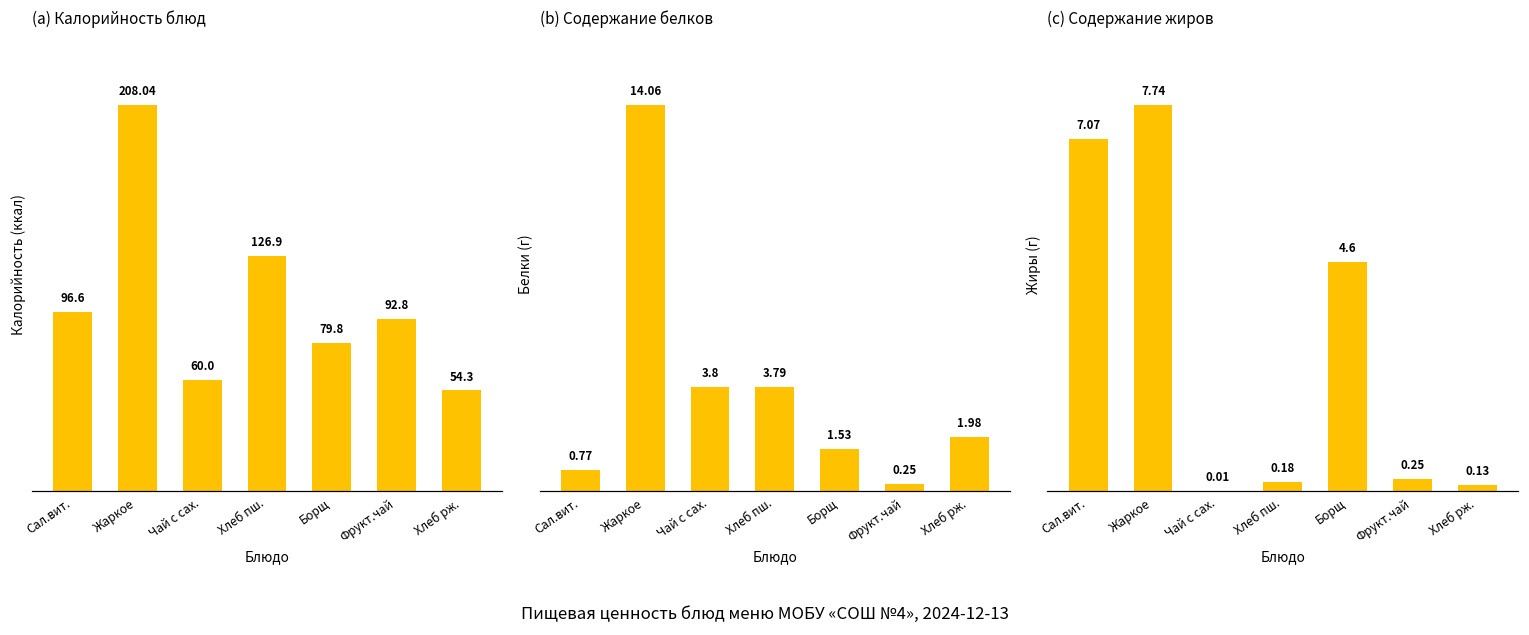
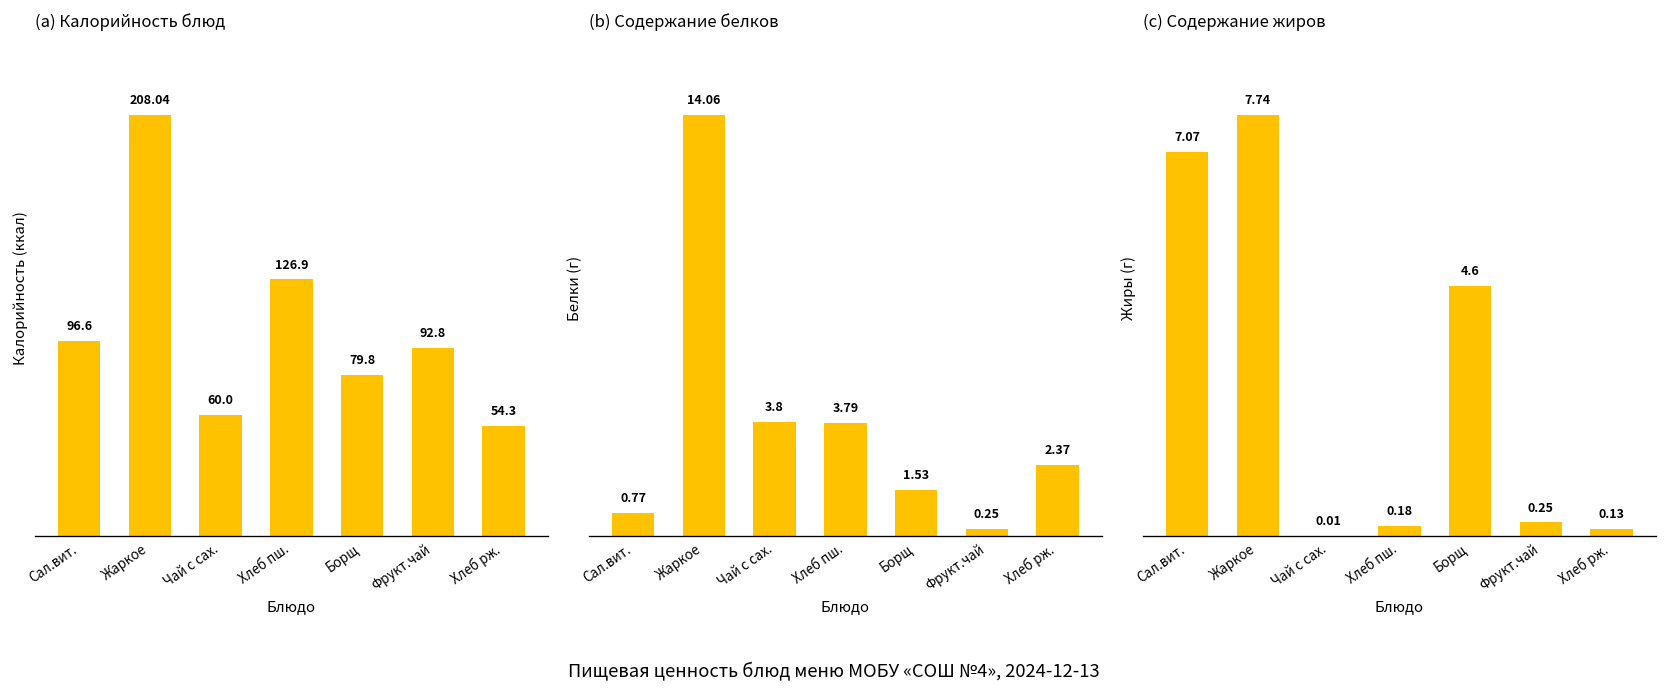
(b) Содержание белков, Хлеб рж.: 1.98 -> 2.37
